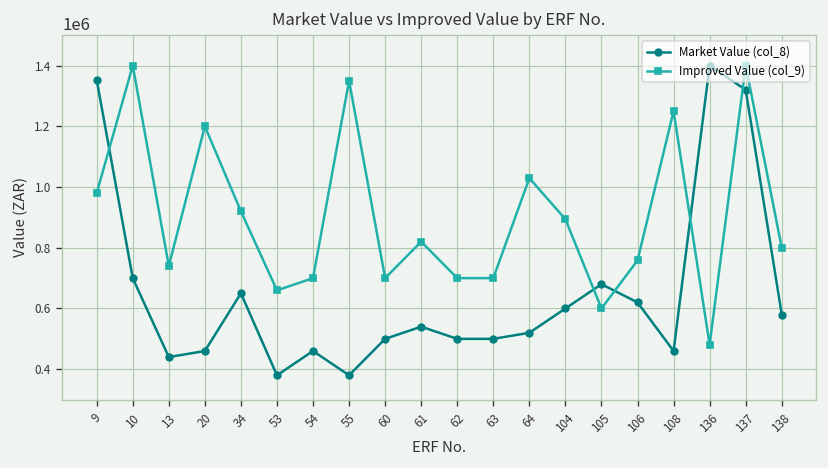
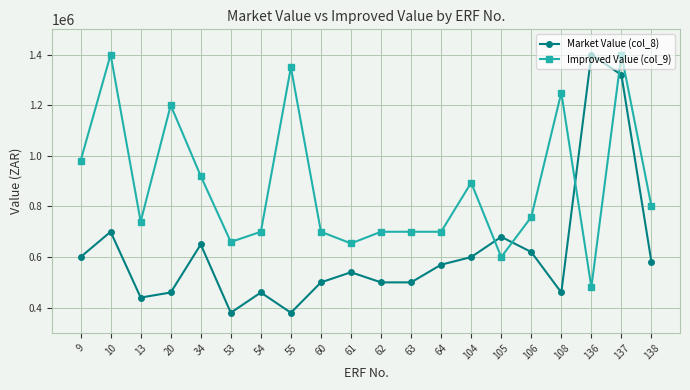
Market Value (col_8), 9: 1350000 -> 600000
Improved Value (col_9), 61: 820000 -> 650000
Market Value (col_8), 64: 520000 -> 570000
Improved Value (col_9), 64: 1030000 -> 700000
